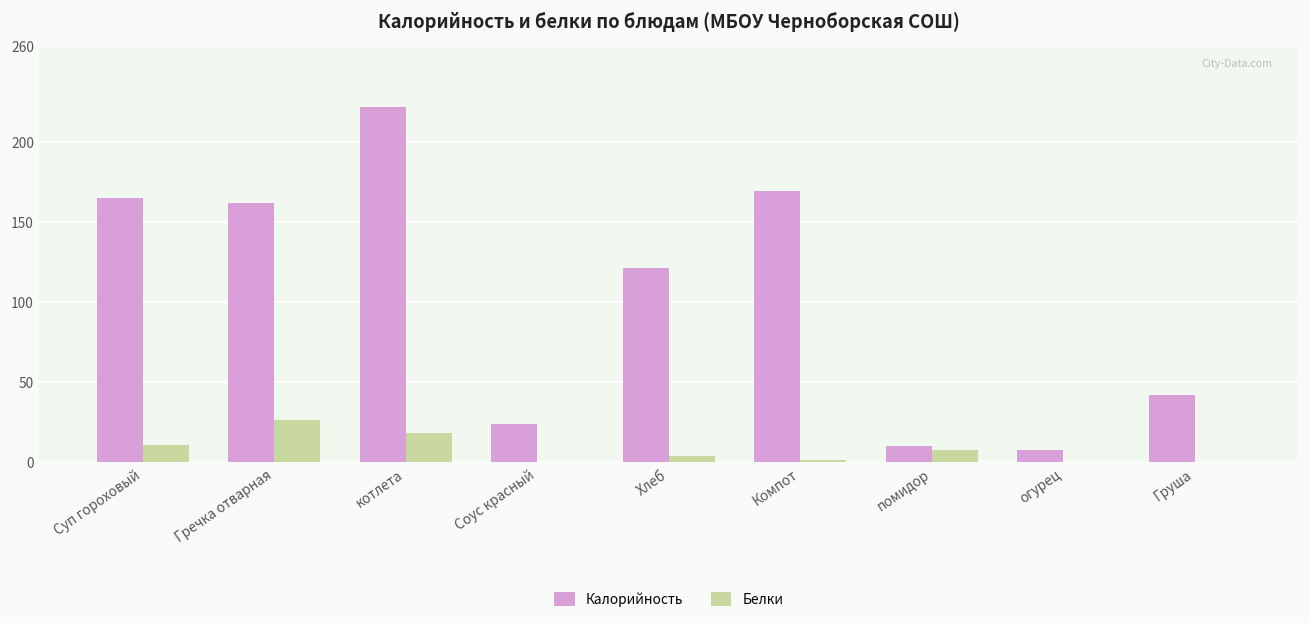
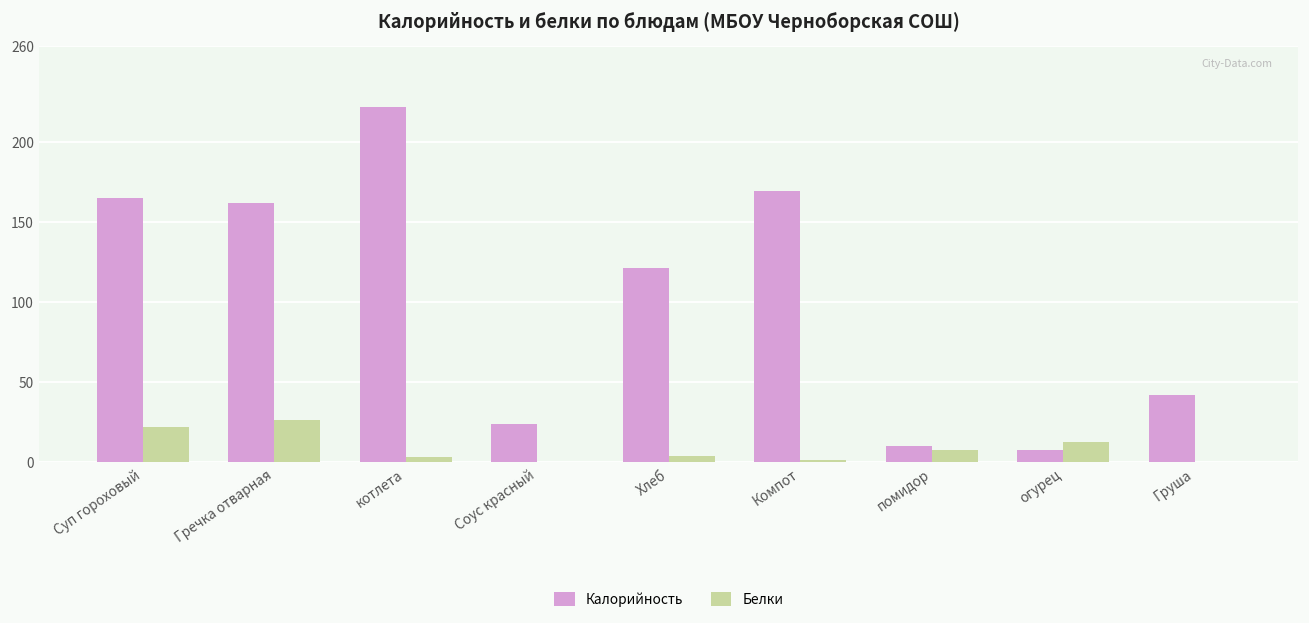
Белки, Суп гороховый: 11 -> 22
Белки, котлета: 18 -> 3
Белки, огурец: 0 -> 13
